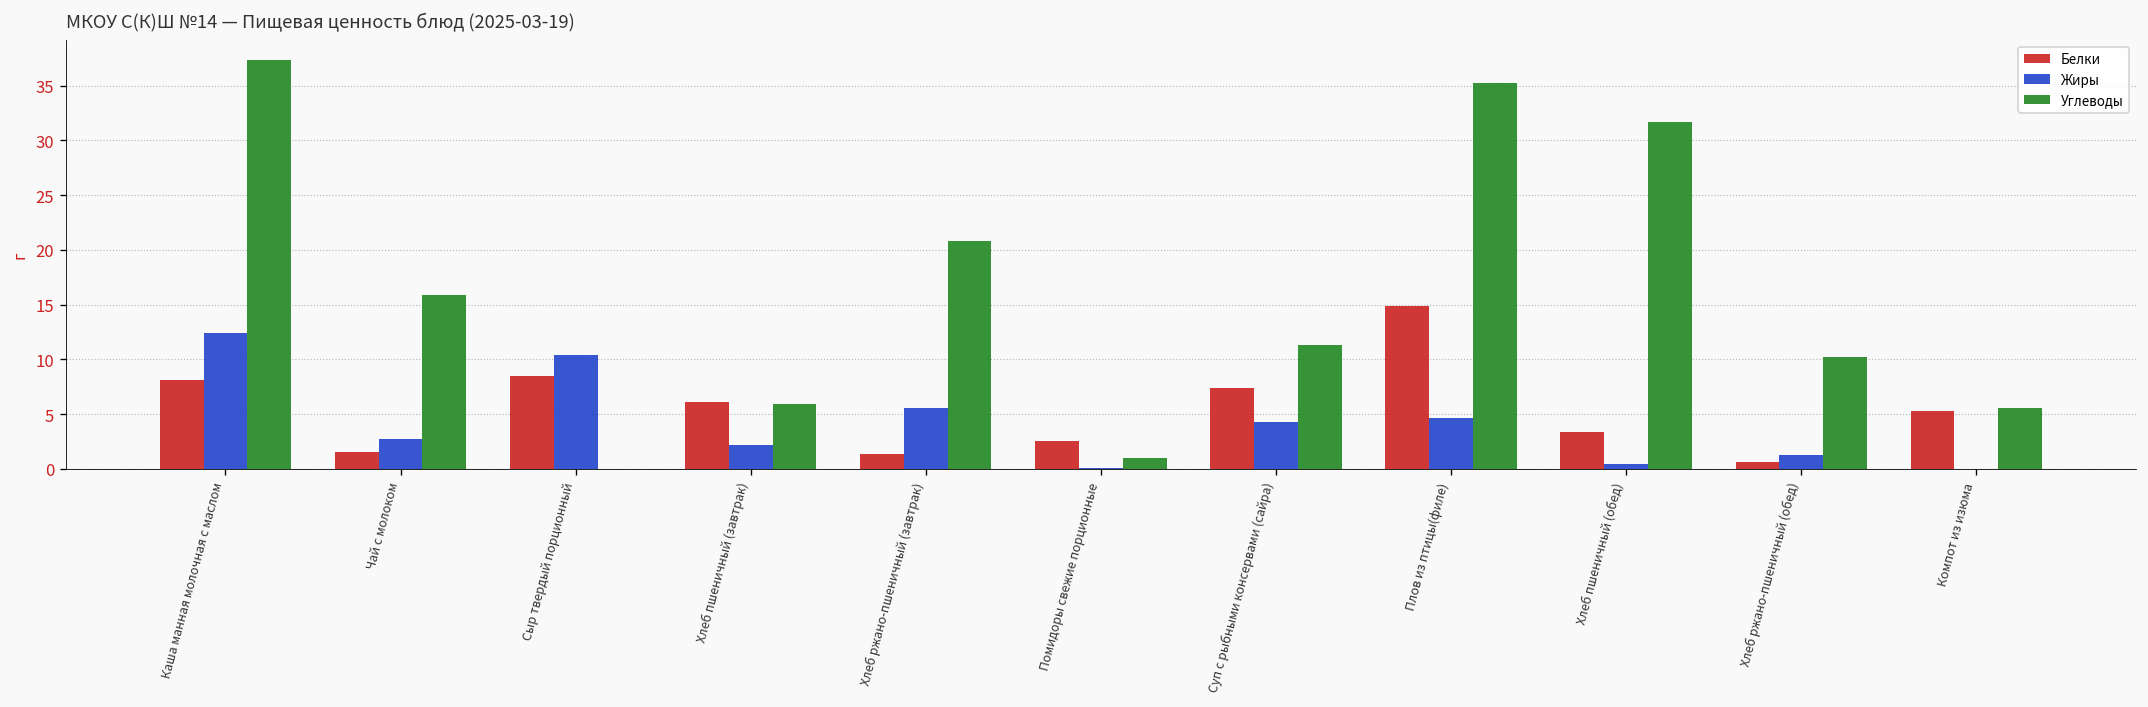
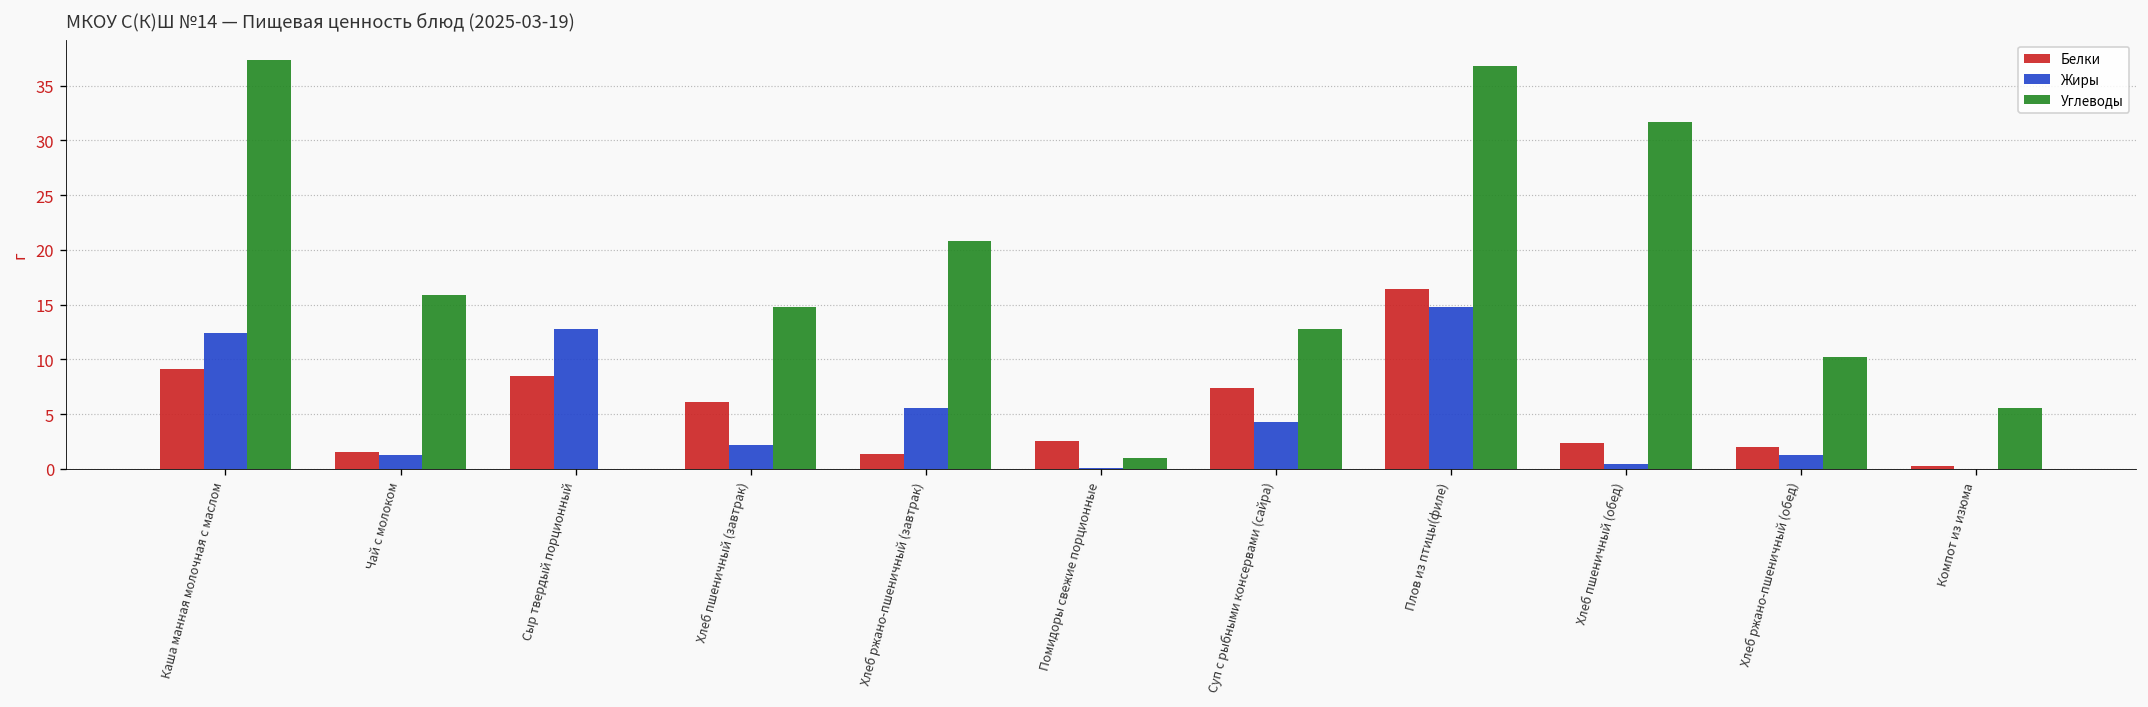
Белки, Каша манная молочная с маслом: 8 -> 9
Жиры, Чай с молоком: 3 -> 1
Жиры, Сыр твердый порционный: 10 -> 13
Углеводы, Хлеб пшеничный (завтрак): 6 -> 15
Углеводы, Суп с рыбными консервами (сайра): 11 -> 13
Белки, Плов из птицы(филе): 15 -> 16
Жиры, Плов из птицы(филе): 5 -> 15
Углеводы, Плов из птицы(филе): 35 -> 37
Белки, Хлеб пшеничный (обед): 3 -> 2
Белки, Хлеб ржано-пшеничный (обед): 1 -> 2
Белки, Компот из изюма: 5 -> 0
